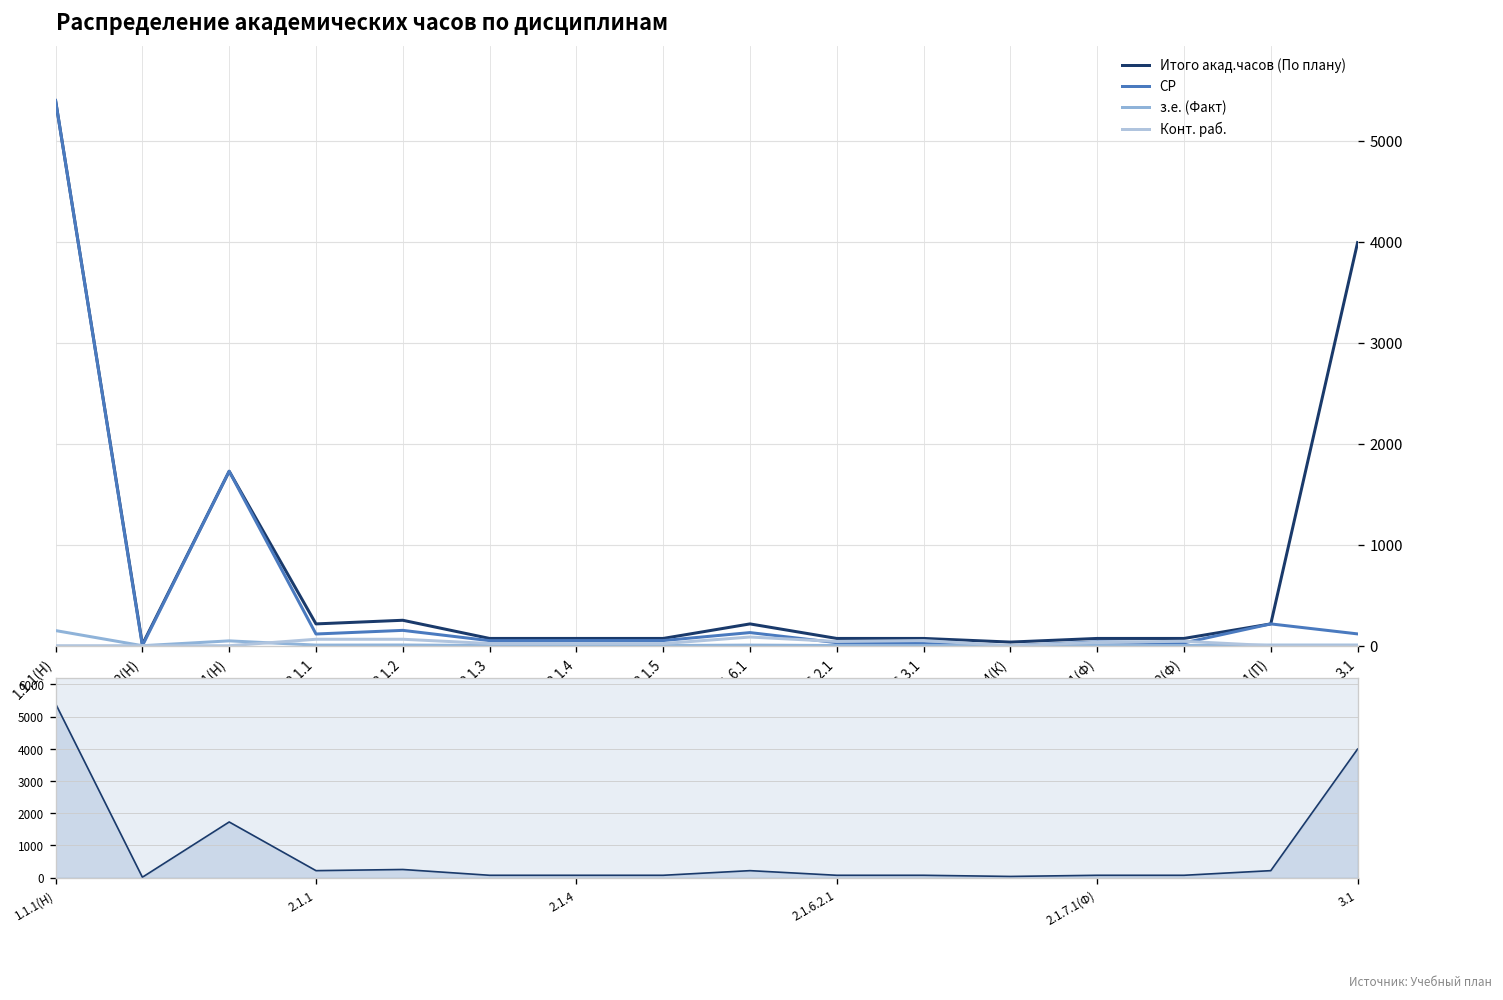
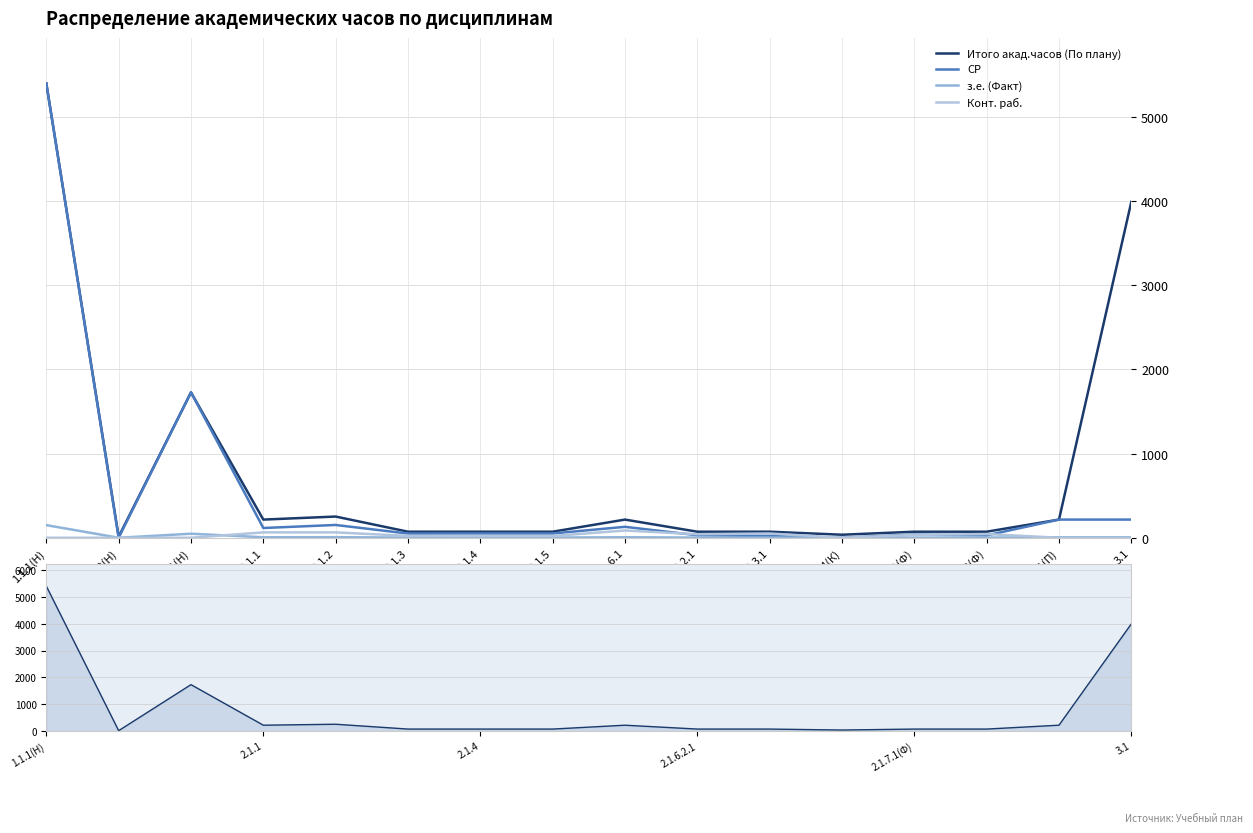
Распределение академических часов по дисциплинам, СР, 3.1: 100 -> 200
